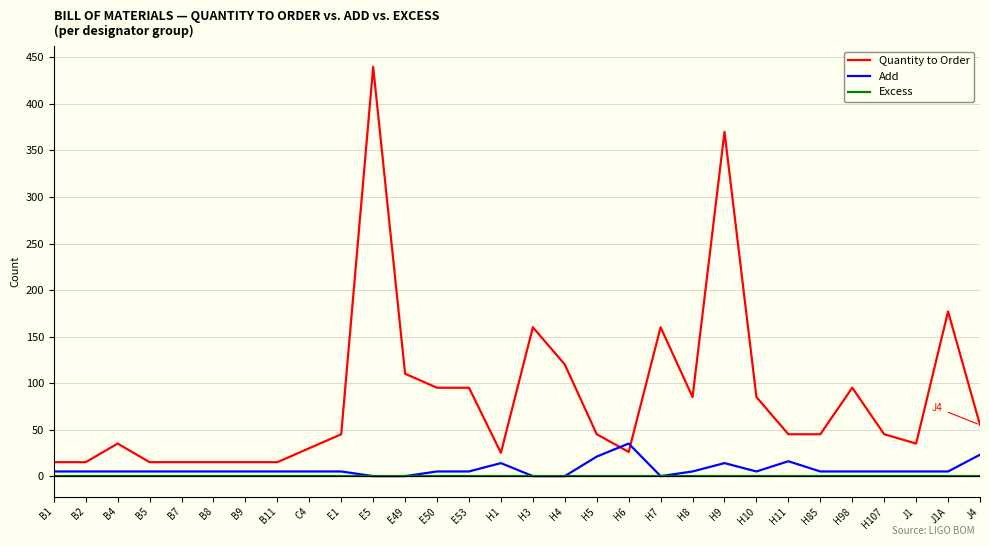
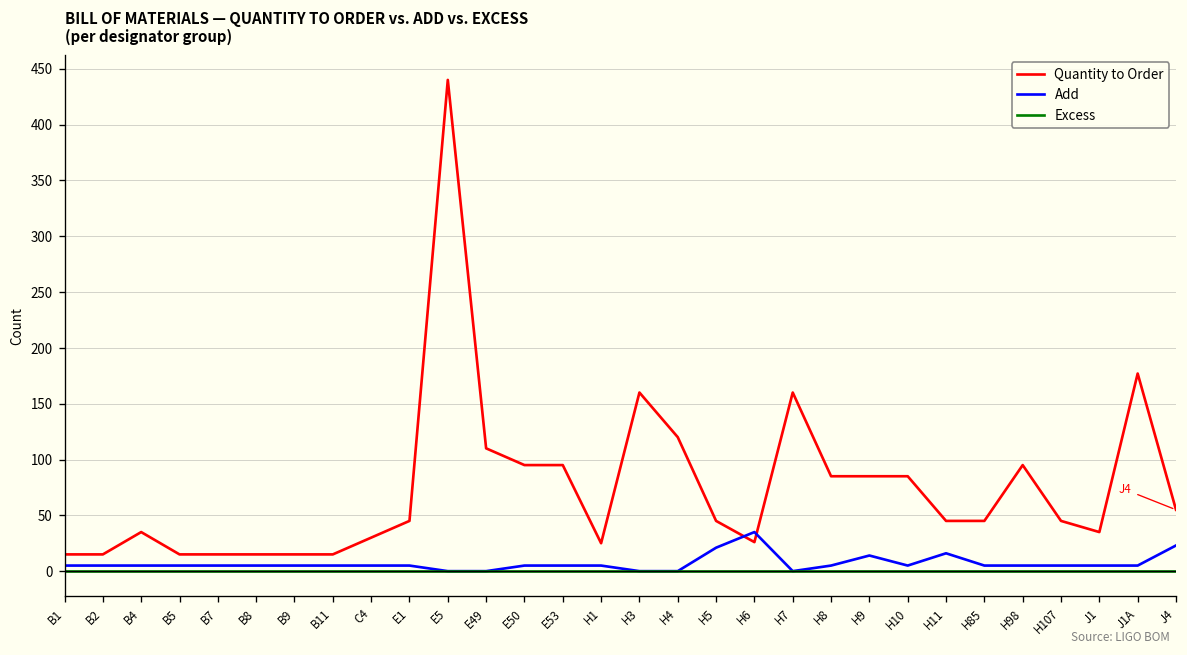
Add, H1: 14 -> 5
Quantity to Order, H9: 370 -> 90
